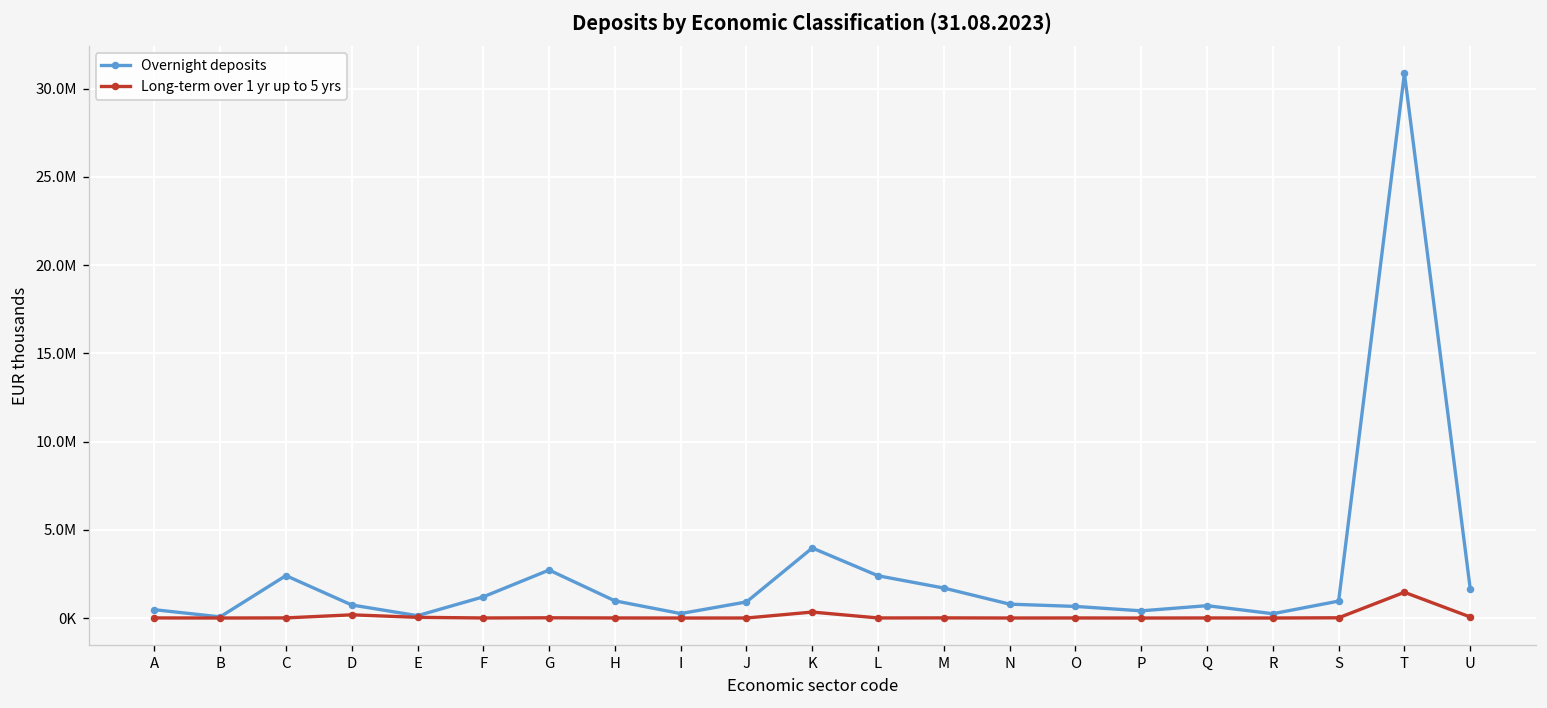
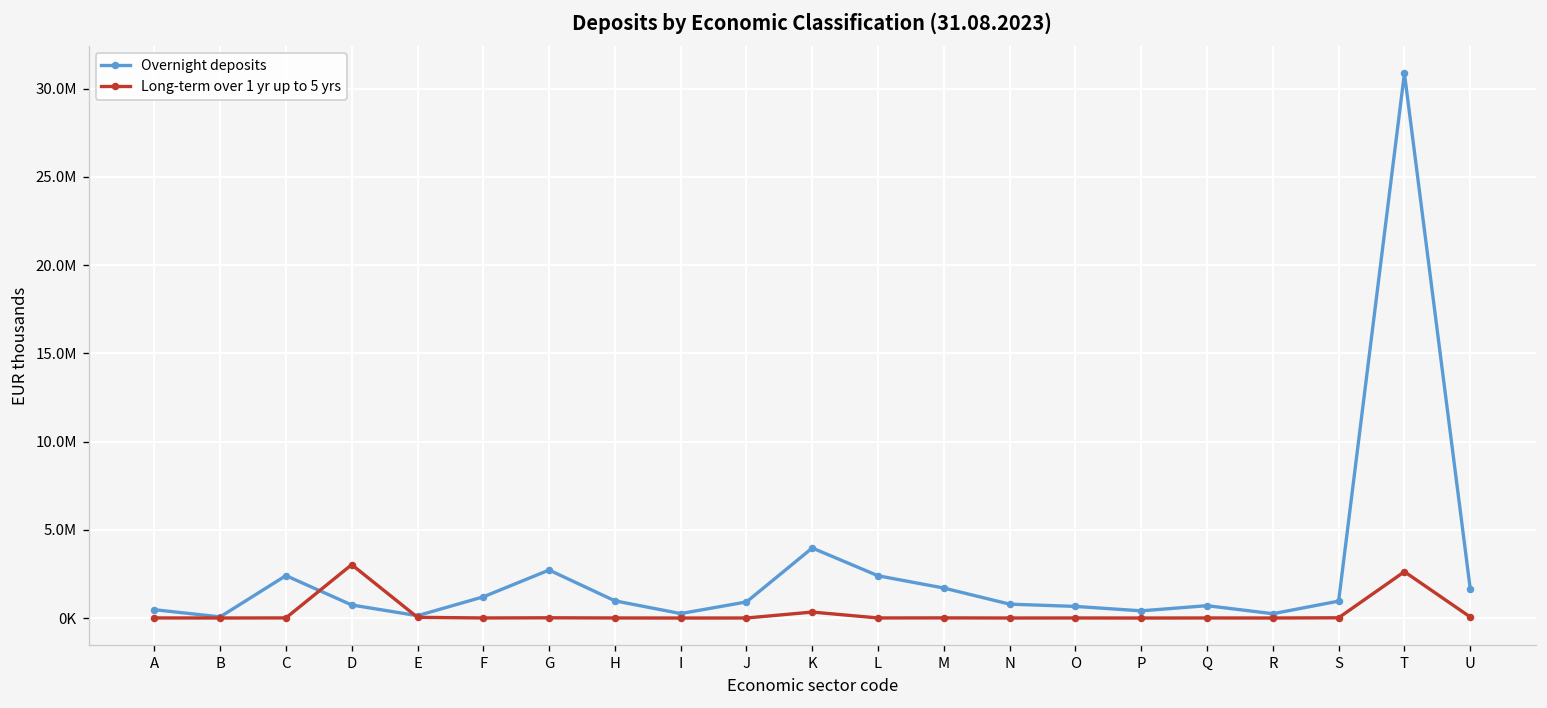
Long-term over 1 yr up to 5 yrs, D: 200000 -> 3000000
Long-term over 1 yr up to 5 yrs, T: 1500000 -> 2600000
